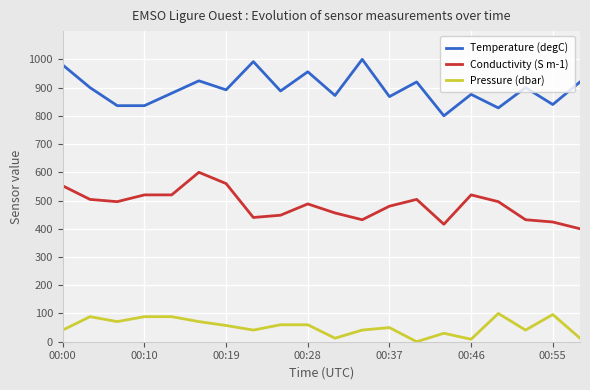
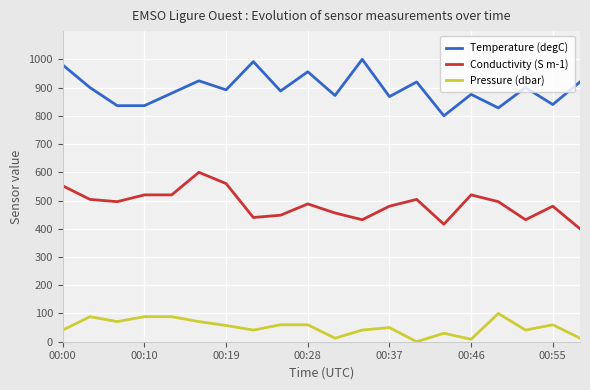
Conductivity (S m-1), 00:55: 420 -> 480
Pressure (dbar), 00:55: 100 -> 60
